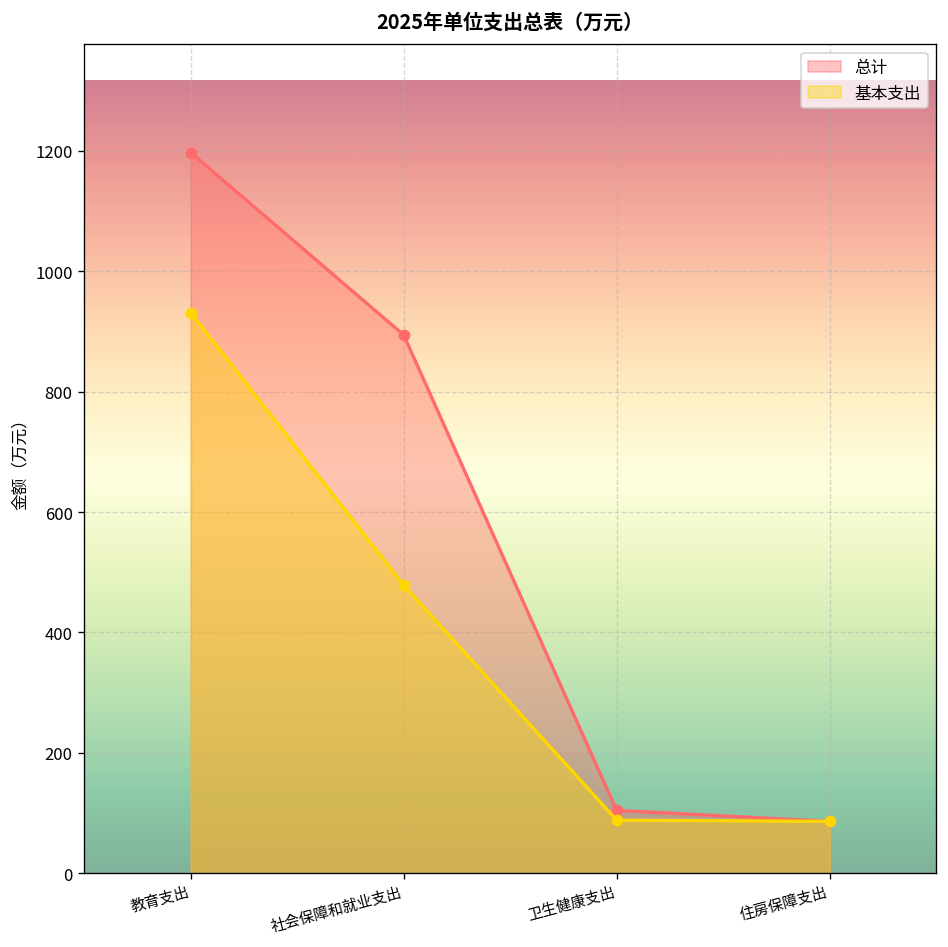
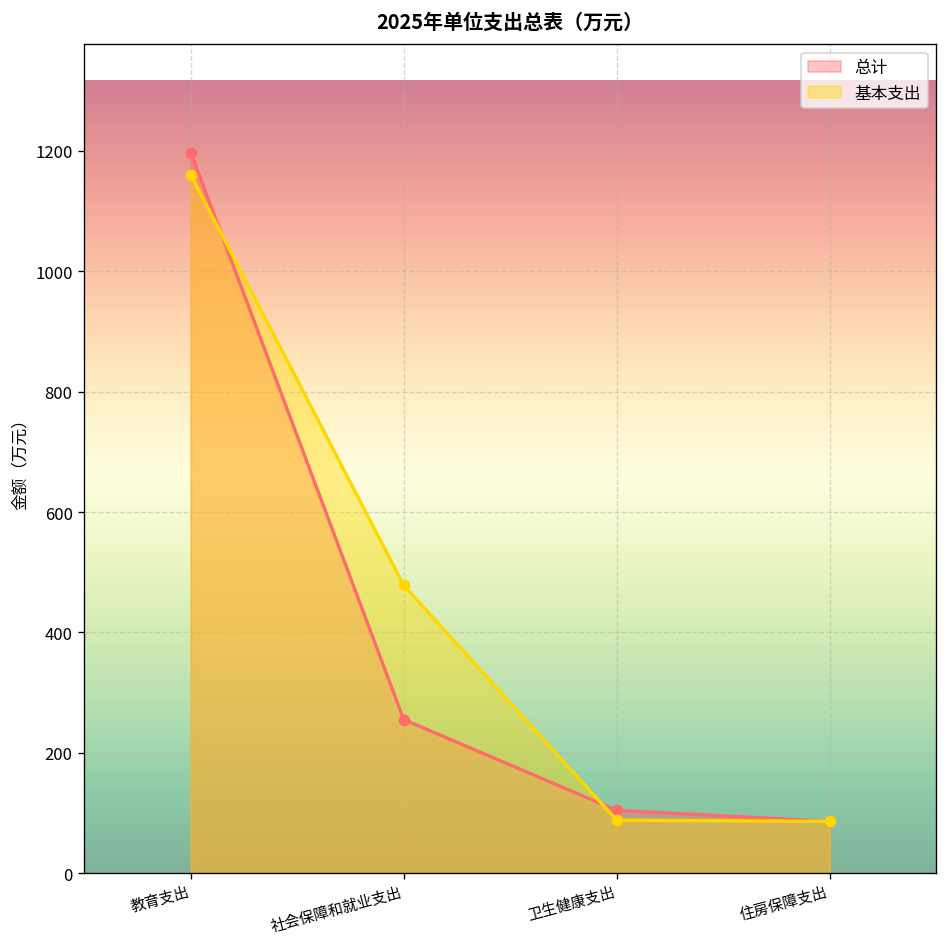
基本支出, 教育支出: 930 -> 1160
总计, 社会保障和就业支出: 890 -> 260
